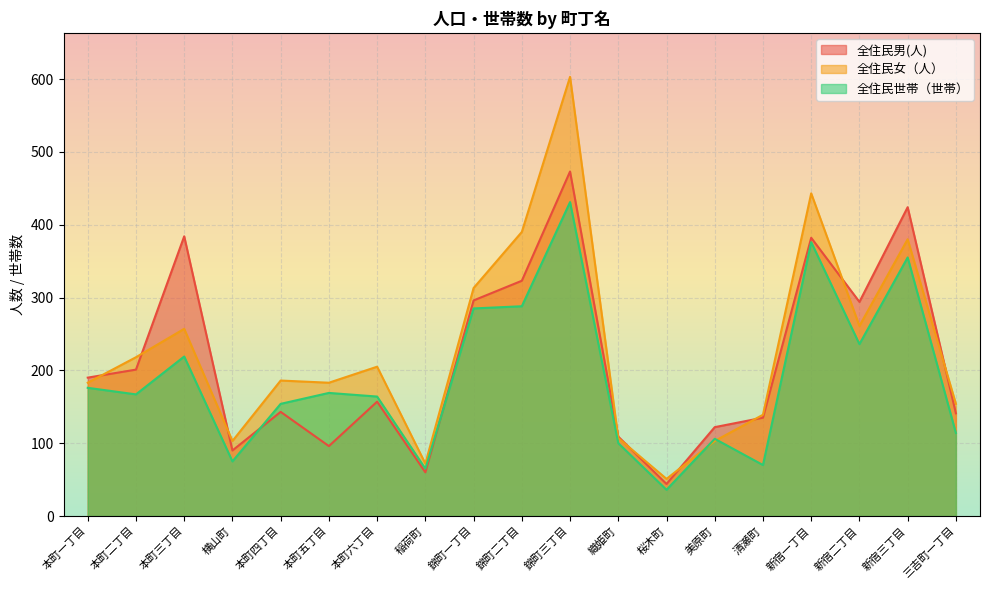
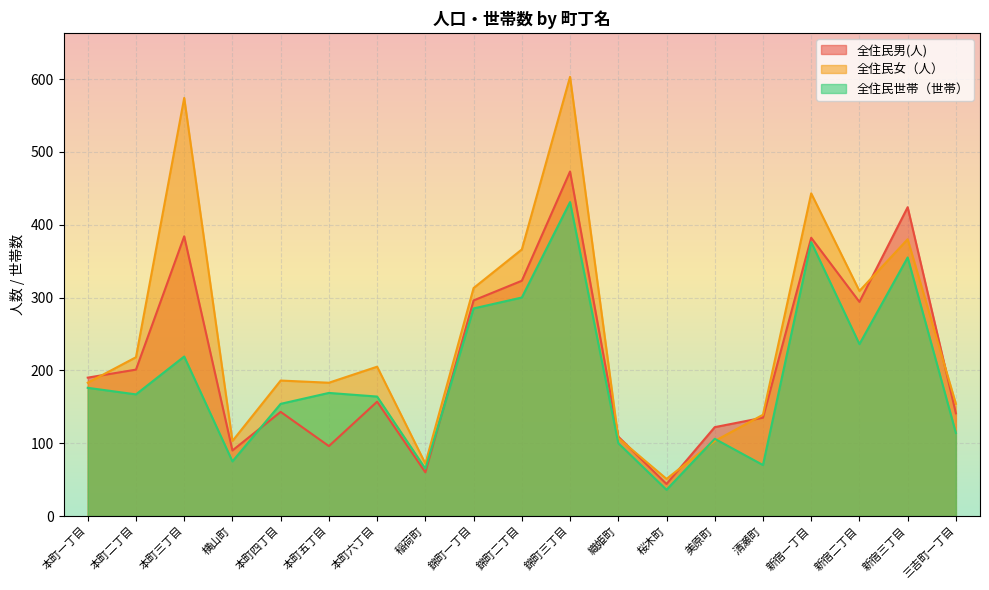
全住民女（人）, 本町三丁目: 260 -> 570
全住民女（人）, 錦町二丁目: 390 -> 370
全住民世帯（世帯）, 錦町二丁目: 290 -> 300
全住民女（人）, 新宿二丁目: 260 -> 310
